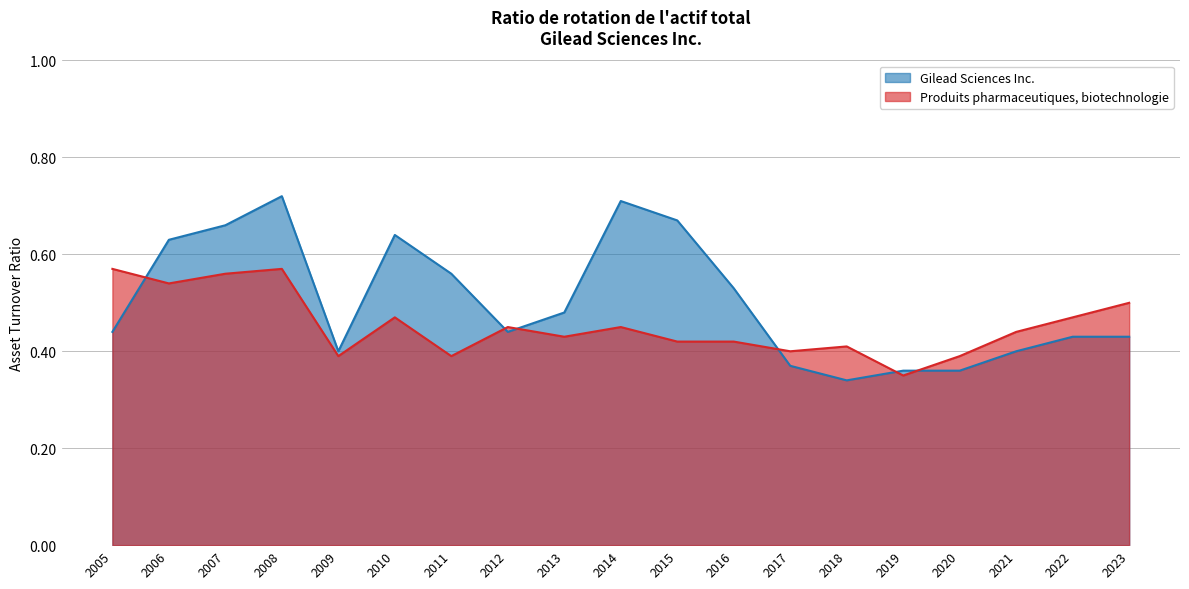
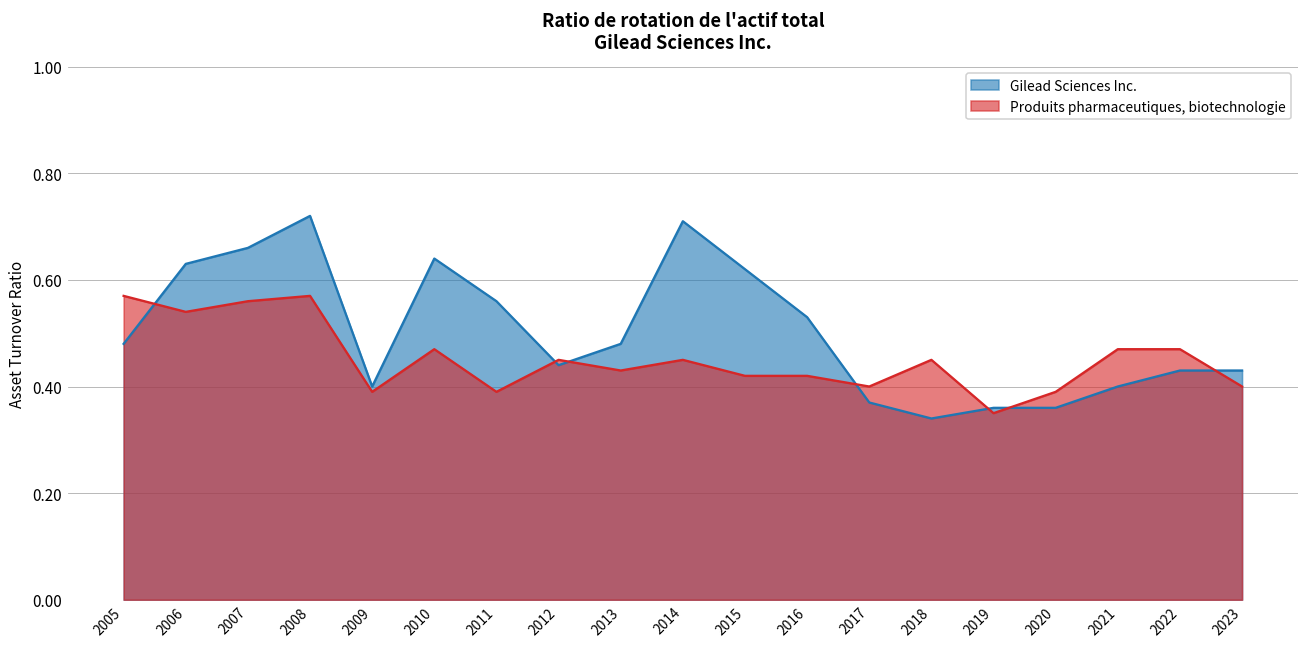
Gilead Sciences Inc., 2005: 0.44 -> 0.48
Gilead Sciences Inc., 2015: 0.67 -> 0.62
Produits pharmaceutiques, biotechnologie, 2018: 0.41 -> 0.45
Produits pharmaceutiques, biotechnologie, 2021: 0.44 -> 0.47
Produits pharmaceutiques, biotechnologie, 2023: 0.5 -> 0.4
